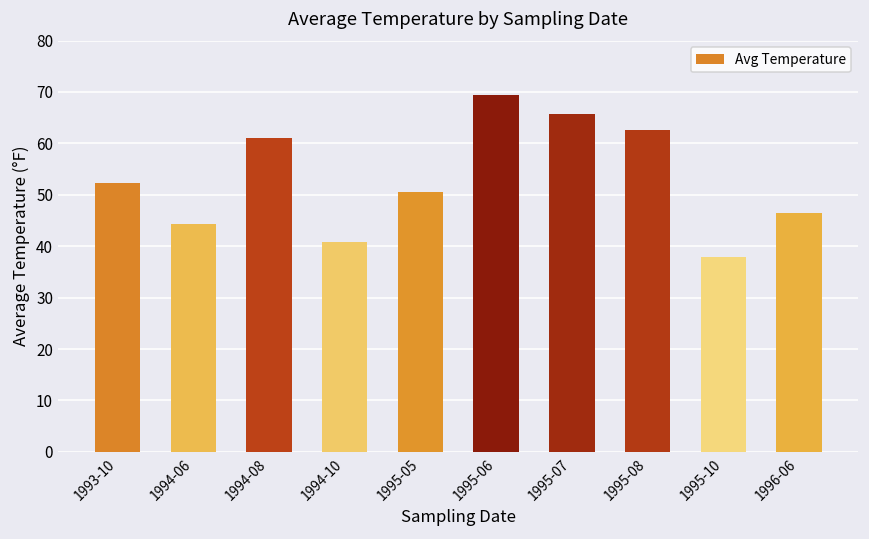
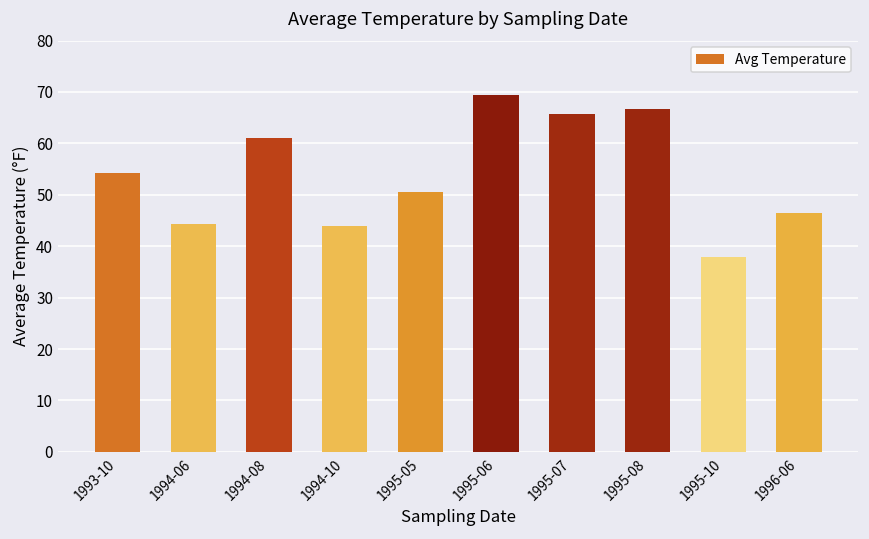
1993-10: 52 -> 54
1994-10: 41 -> 44
1995-08: 63 -> 67
